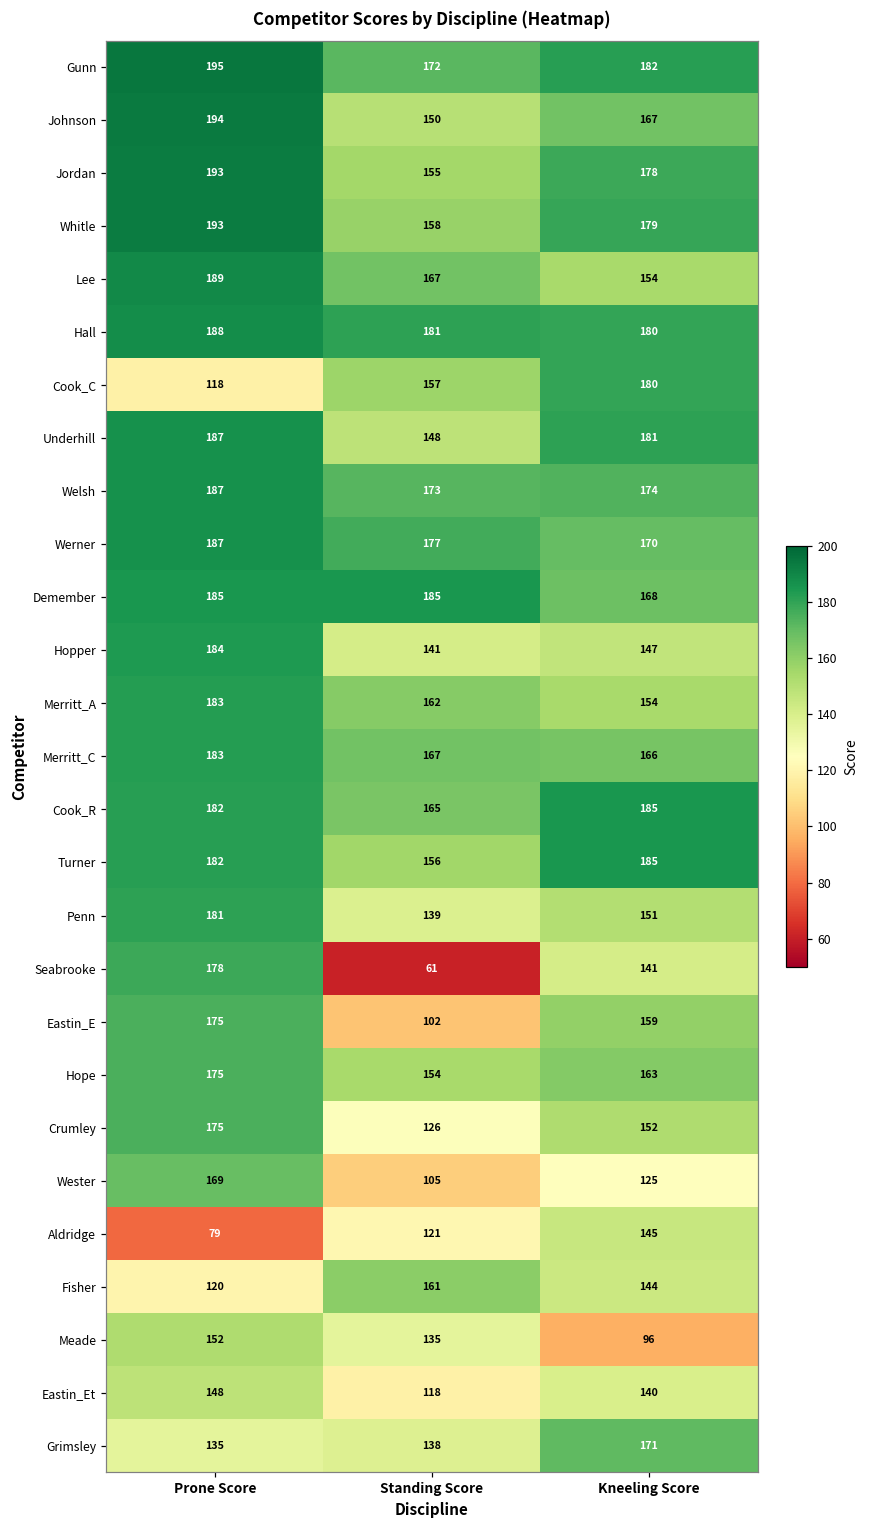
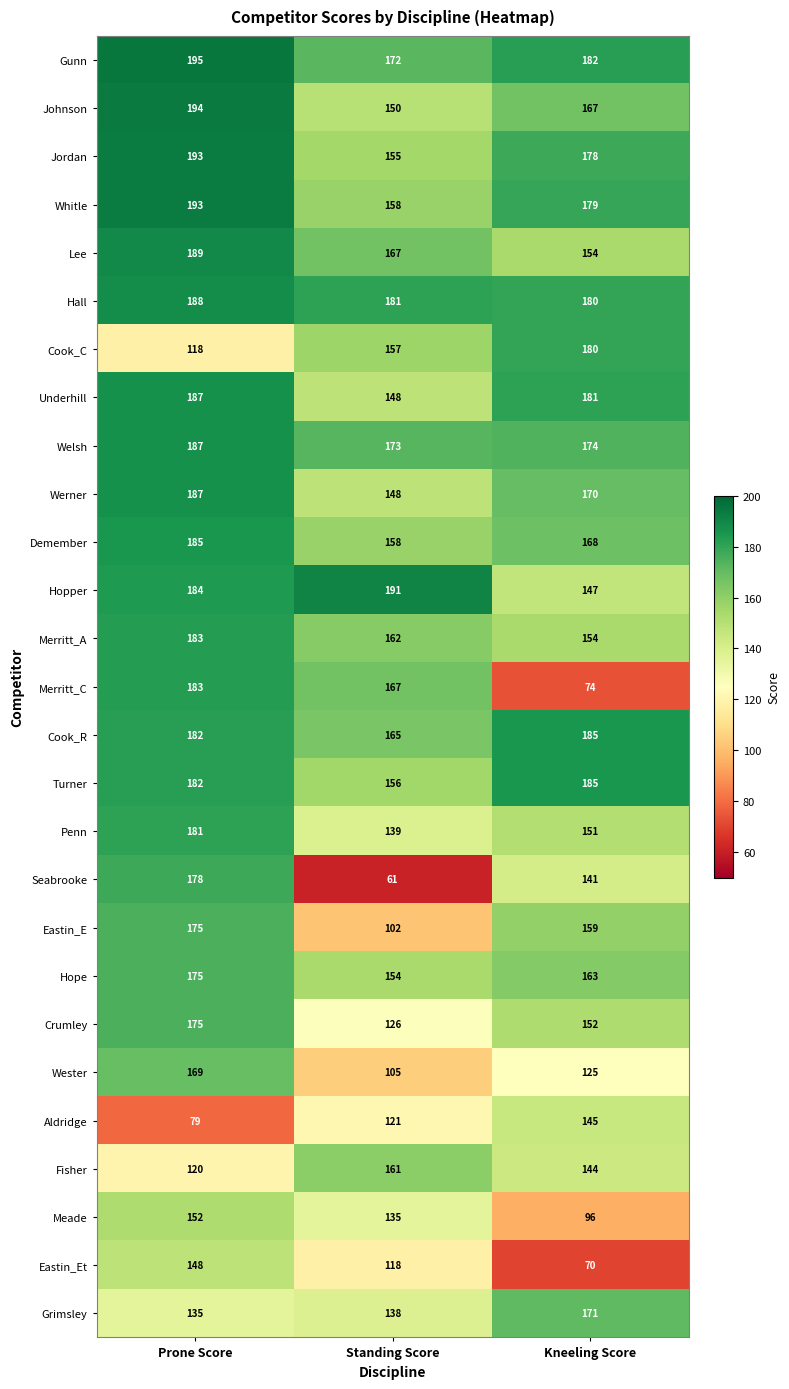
Werner, Standing Score: 177 -> 148
Demember, Standing Score: 185 -> 158
Hopper, Standing Score: 141 -> 191
Merritt_C, Kneeling Score: 166 -> 74
Eastin_Et, Kneeling Score: 140 -> 70
